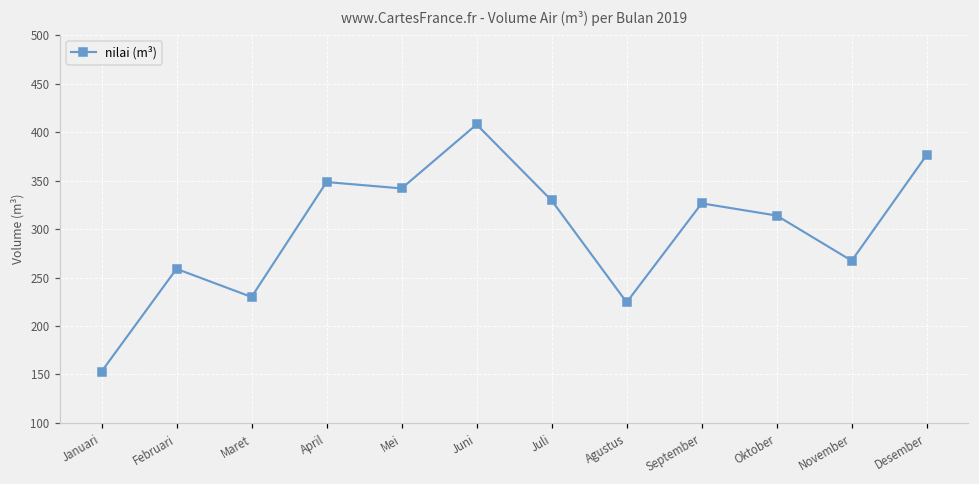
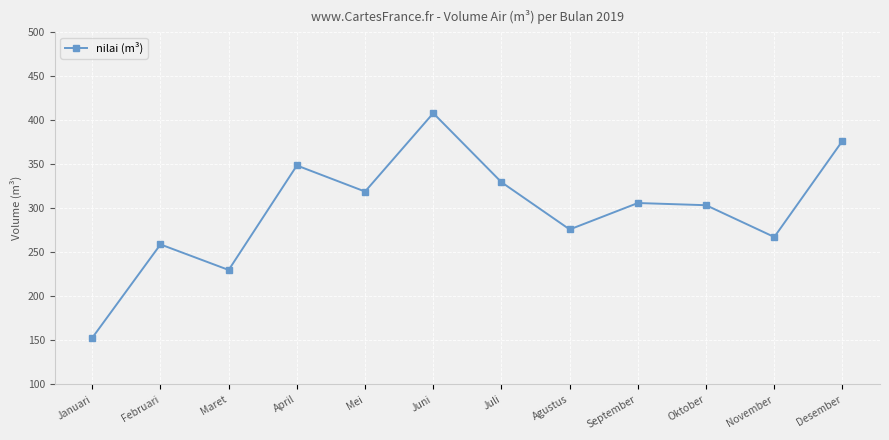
Mei: 340 -> 320
Agustus: 220 -> 280
September: 330 -> 310
Oktober: 310 -> 300
